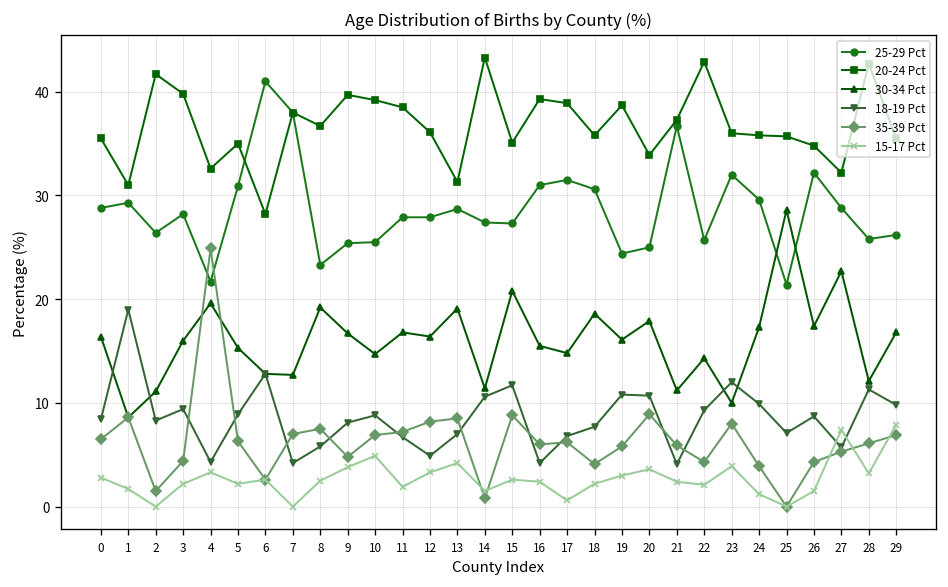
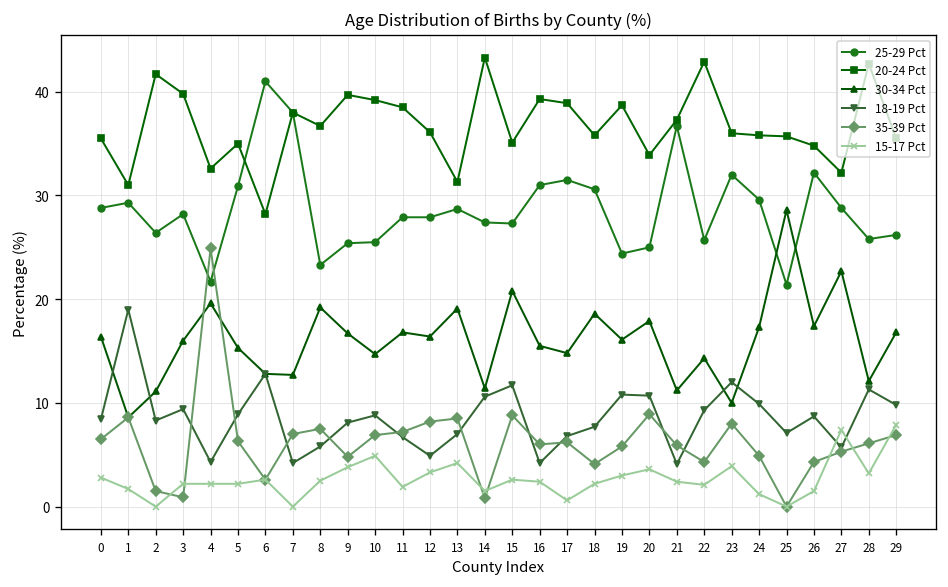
35-39 Pct, 3: 4 -> 1
15-17 Pct, 4: 3 -> 2
35-39 Pct, 24: 4 -> 5
